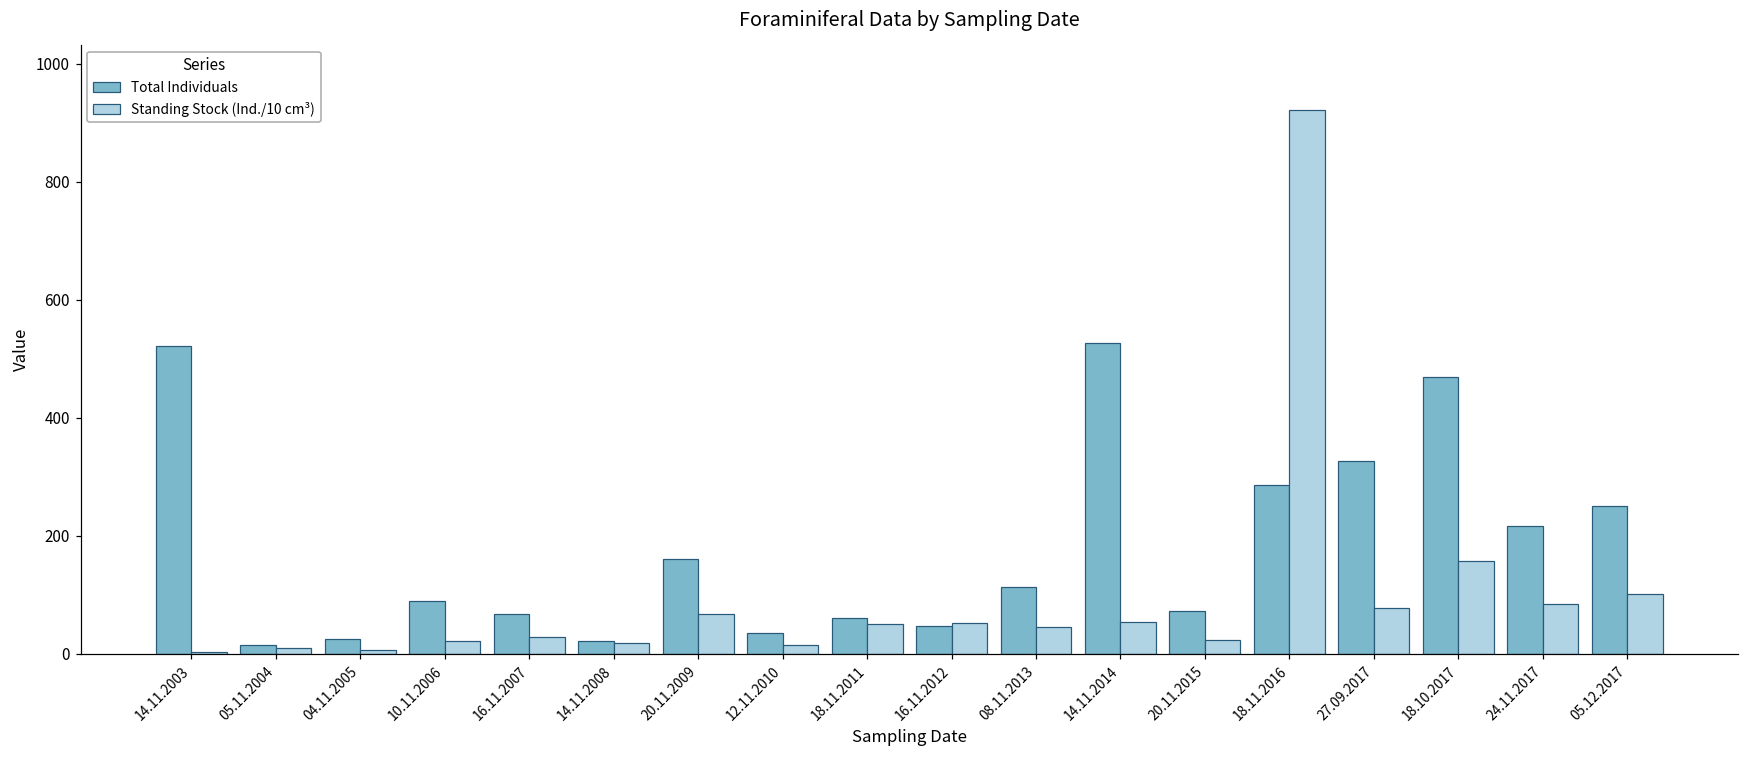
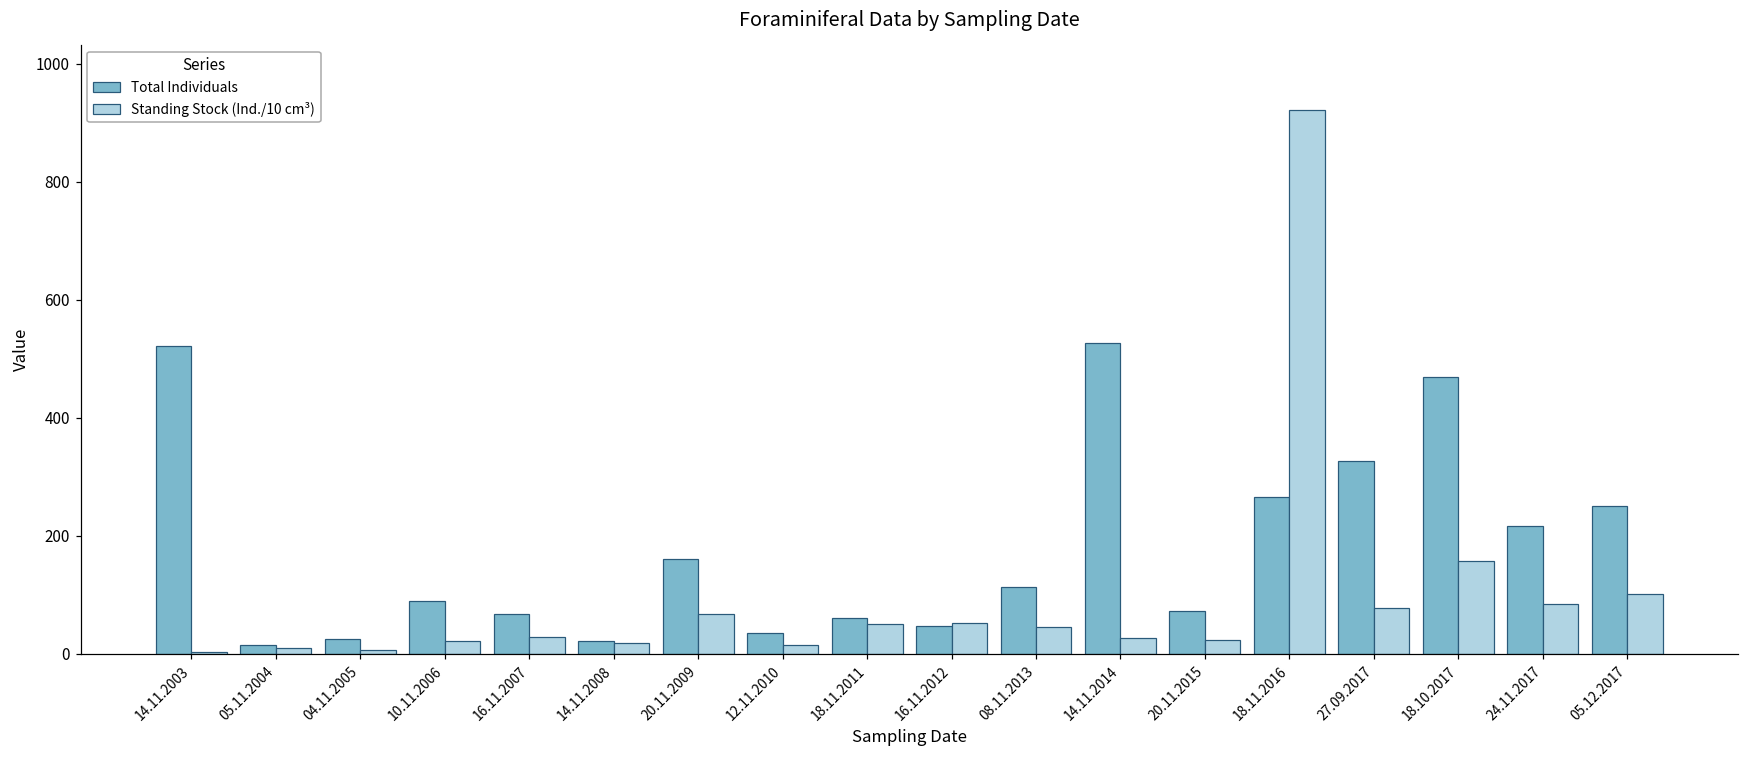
Standing Stock (Ind./10 cm³), 14.11.2014: 50 -> 30
Total Individuals, 18.11.2016: 290 -> 270
